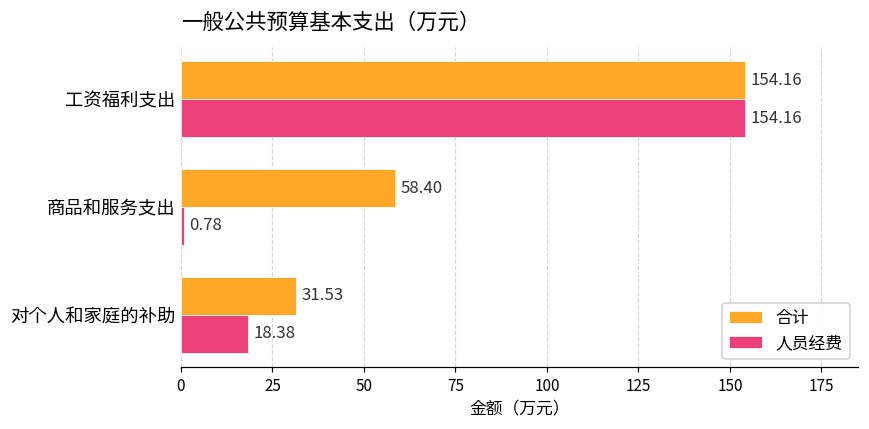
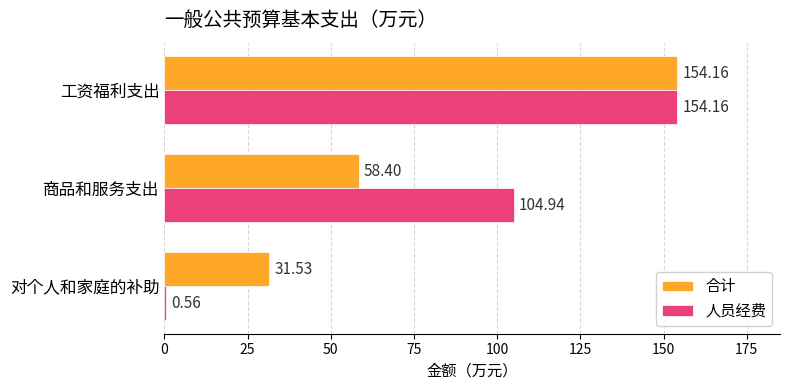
人员经费, 商品和服务支出: 0.78 -> 104.94
人员经费, 对个人和家庭的补助: 18.38 -> 0.56
